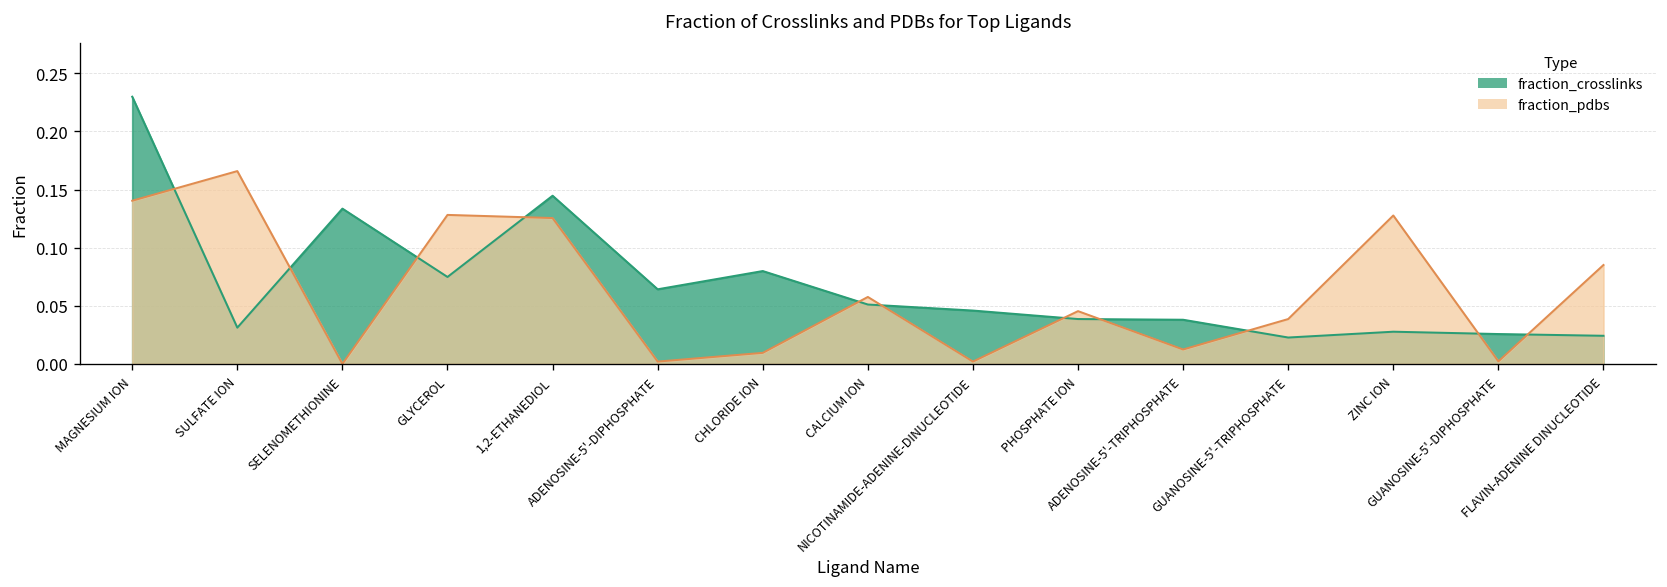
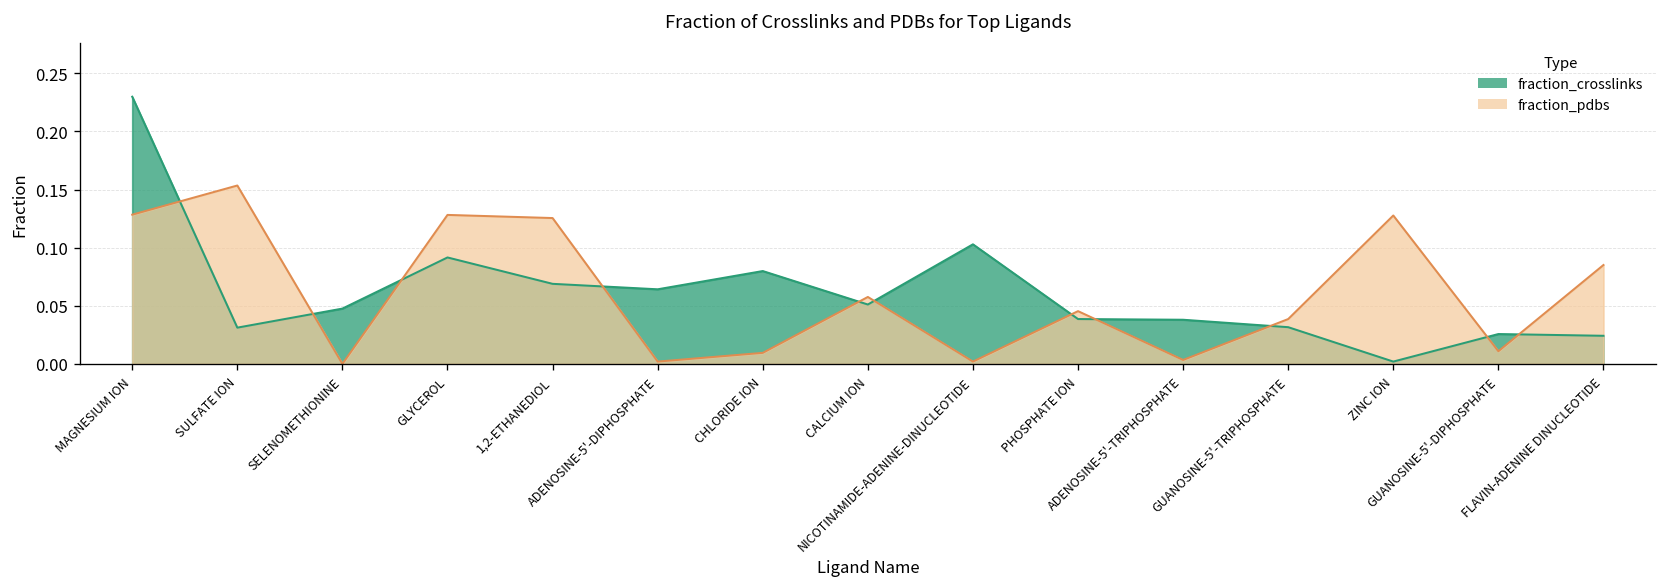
fraction_pdbs, MAGNESIUM ION: 0.14 -> 0.13
fraction_pdbs, SULFATE ION: 0.17 -> 0.15
fraction_crosslinks, SELENOMETHIONINE: 0.13 -> 0.05
fraction_crosslinks, GLYCEROL: 0.07 -> 0.09
fraction_crosslinks, 1,2-ETHANEDIOL: 0.14 -> 0.07
fraction_crosslinks, NICOTINAMIDE-ADENINE-DINUCLEOTIDE: 0.05 -> 0.10
fraction_pdbs, ADENOSINE-5'-TRIPHOSPHATE: 0.01 -> 0.00
fraction_crosslinks, GUANOSINE-5'-TRIPHOSPHATE: 0.02 -> 0.03
fraction_crosslinks, ZINC ION: 0.03 -> 0.00
fraction_pdbs, GUANOSINE-5'-DIPHOSPHATE: 0.00 -> 0.01
